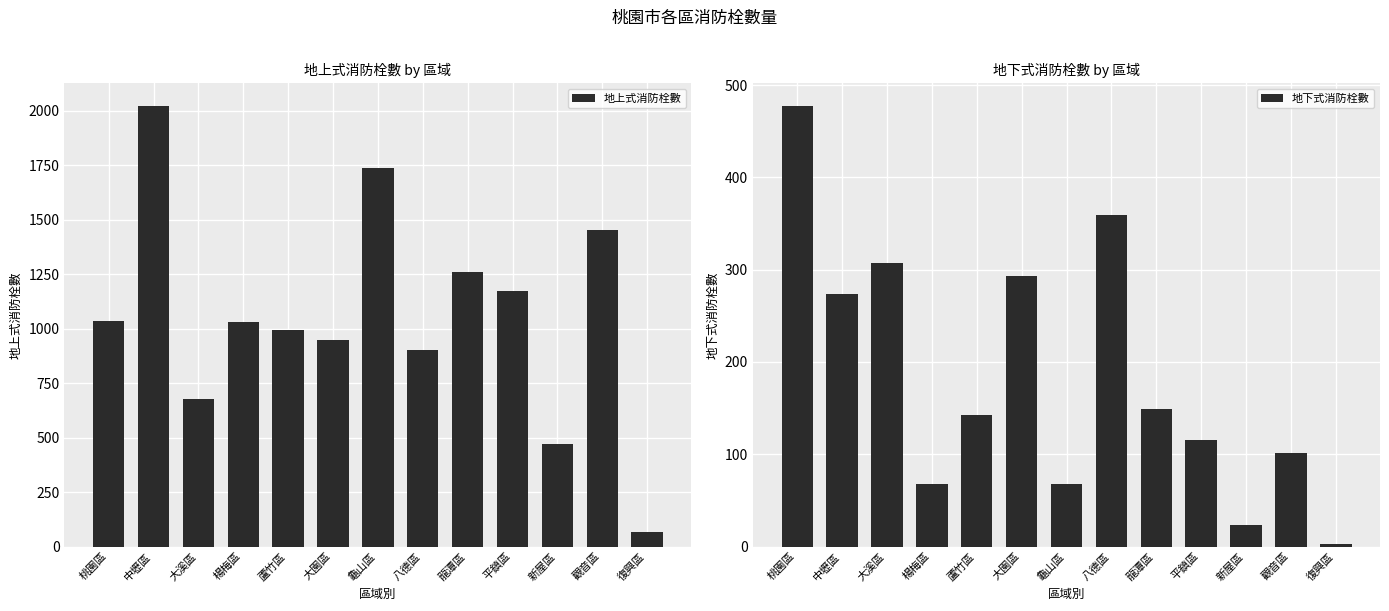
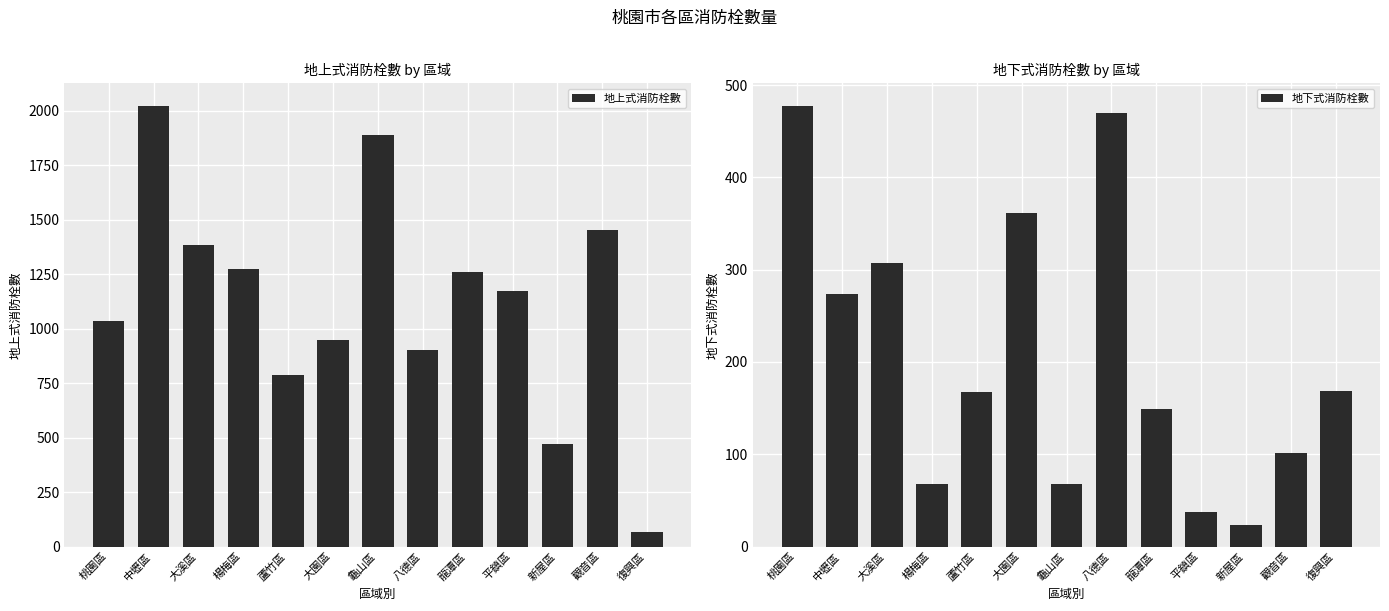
地上式消防栓數 by 區域, 大溪區: 680 -> 1380
地上式消防栓數 by 區域, 楊梅區: 1030 -> 1270
地上式消防栓數 by 區域, 蘆竹區: 1000 -> 790
地上式消防栓數 by 區域, 龜山區: 1740 -> 1890
地下式消防栓數 by 區域, 蘆竹區: 140 -> 170
地下式消防栓數 by 區域, 大園區: 290 -> 360
地下式消防栓數 by 區域, 八德區: 360 -> 470
地下式消防栓數 by 區域, 平鎮區: 120 -> 40
地下式消防栓數 by 區域, 復興區: 0 -> 170
